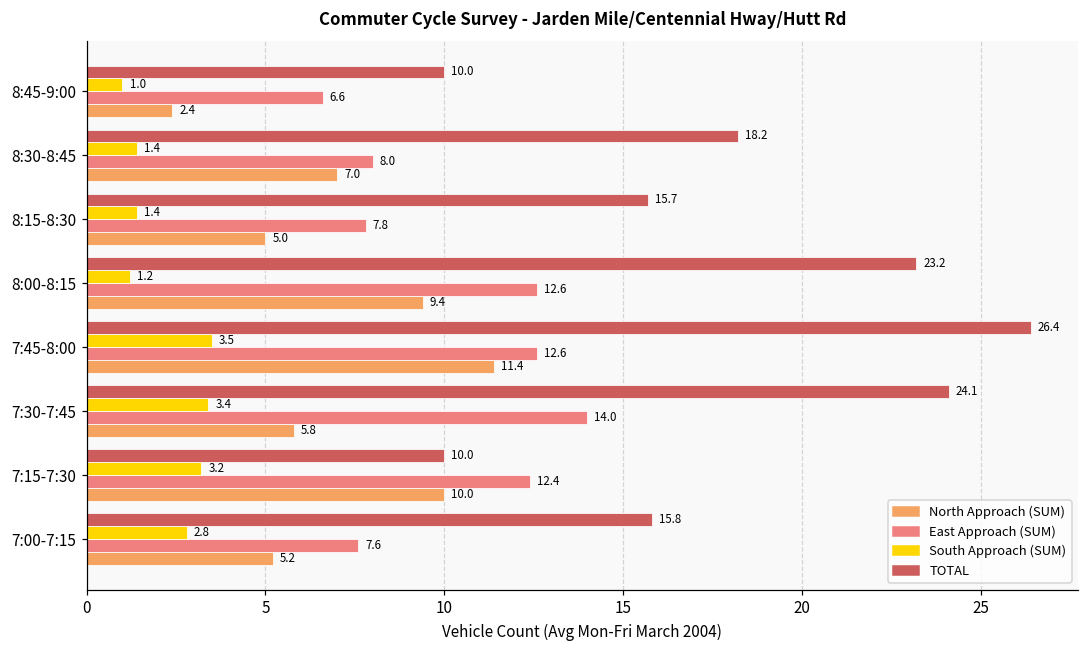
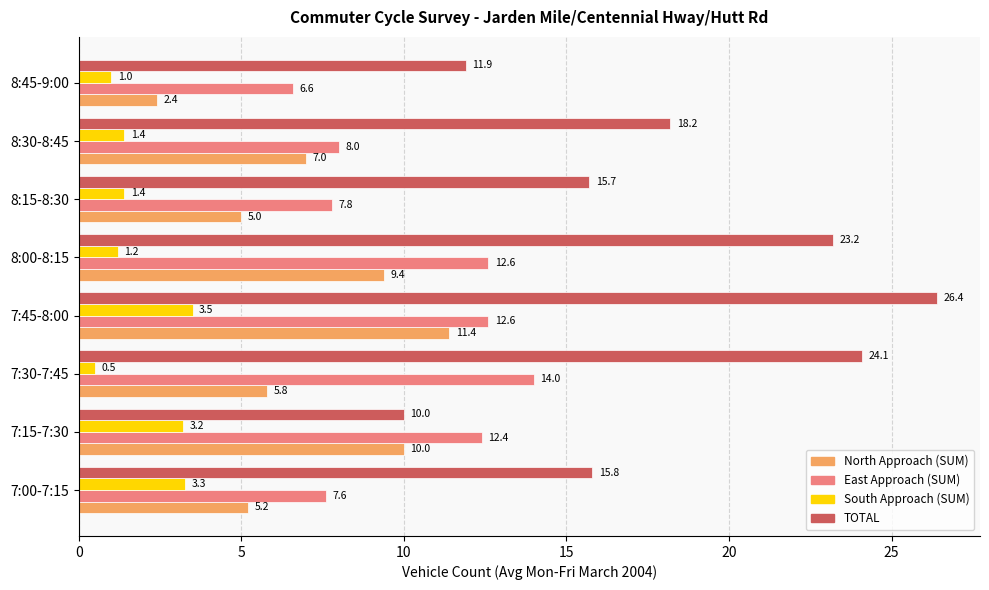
TOTAL, 8:45-9:00: 10.0 -> 11.9
South Approach (SUM), 7:30-7:45: 3.4 -> 0.5
South Approach (SUM), 7:00-7:15: 2.8 -> 3.3
